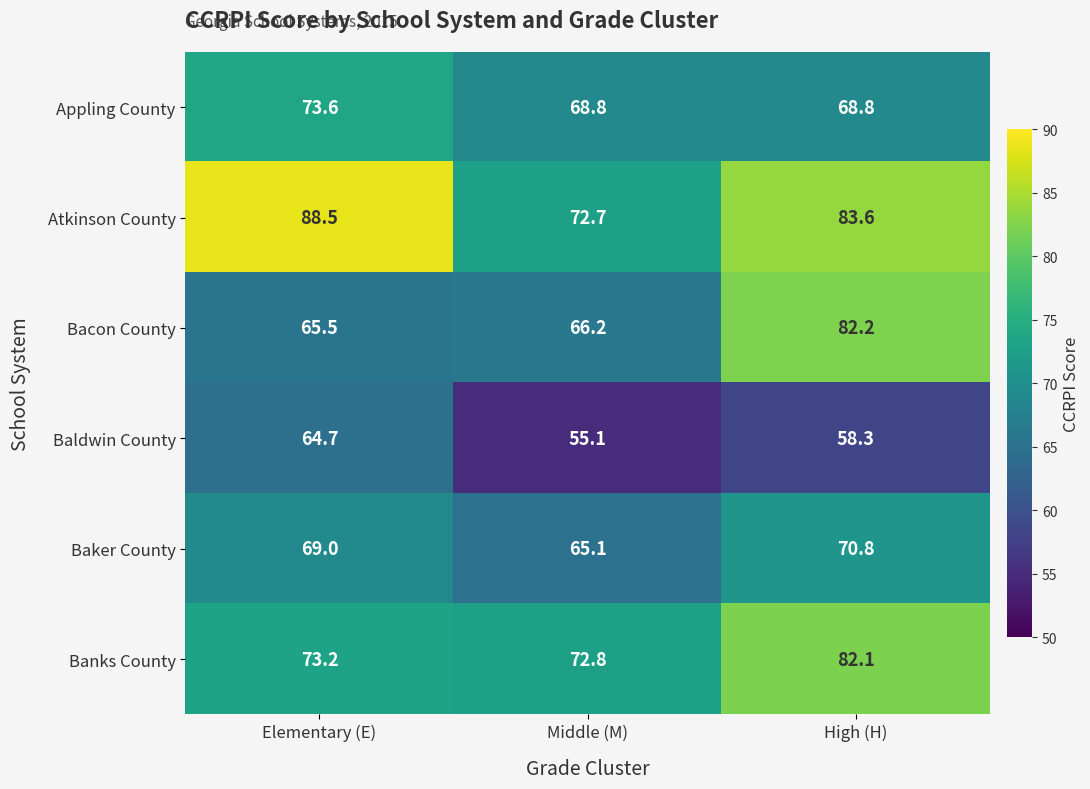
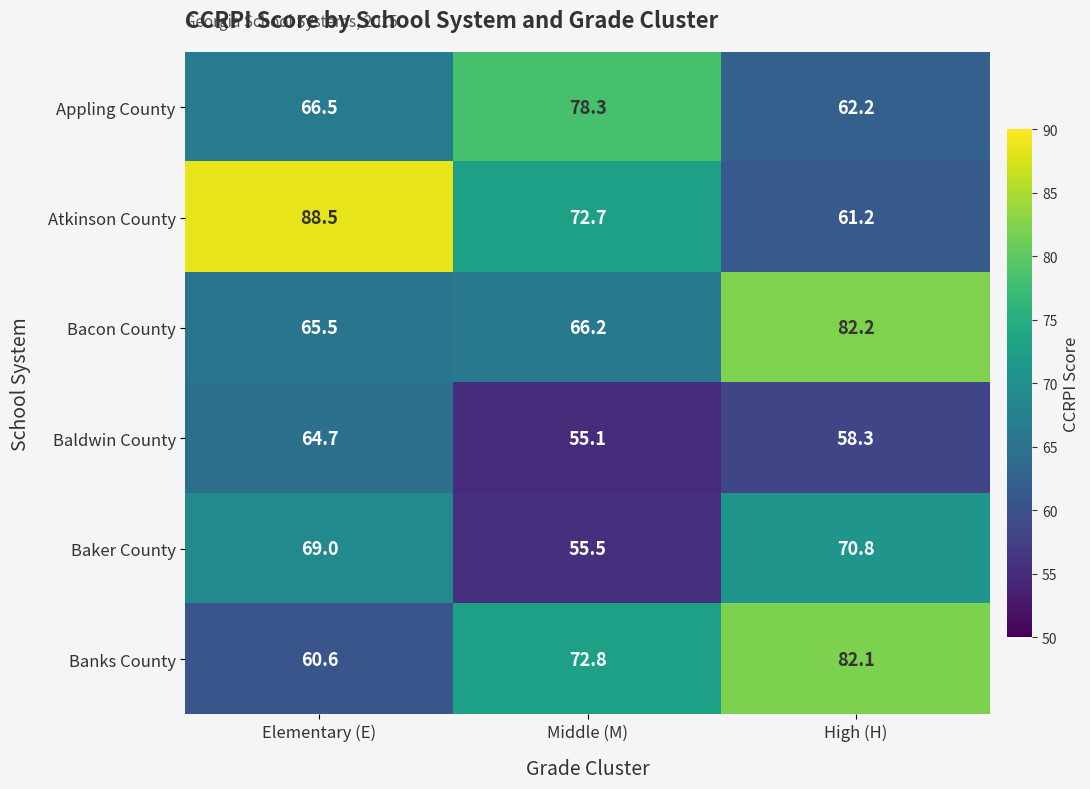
Appling County, Elementary (E): 73.6 -> 66.5
Appling County, Middle (M): 68.8 -> 78.3
Appling County, High (H): 68.8 -> 62.2
Atkinson County, High (H): 83.6 -> 61.2
Baker County, Middle (M): 65.1 -> 55.5
Banks County, Elementary (E): 73.2 -> 60.6
